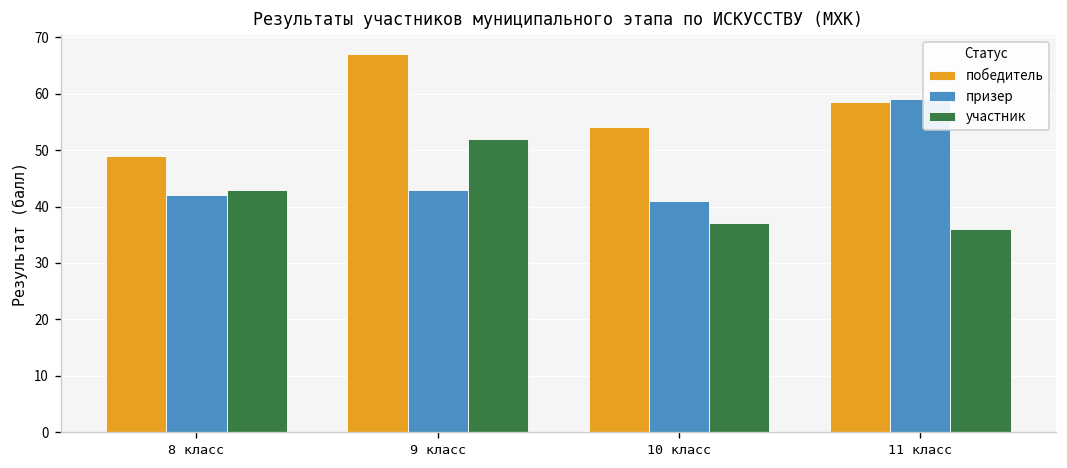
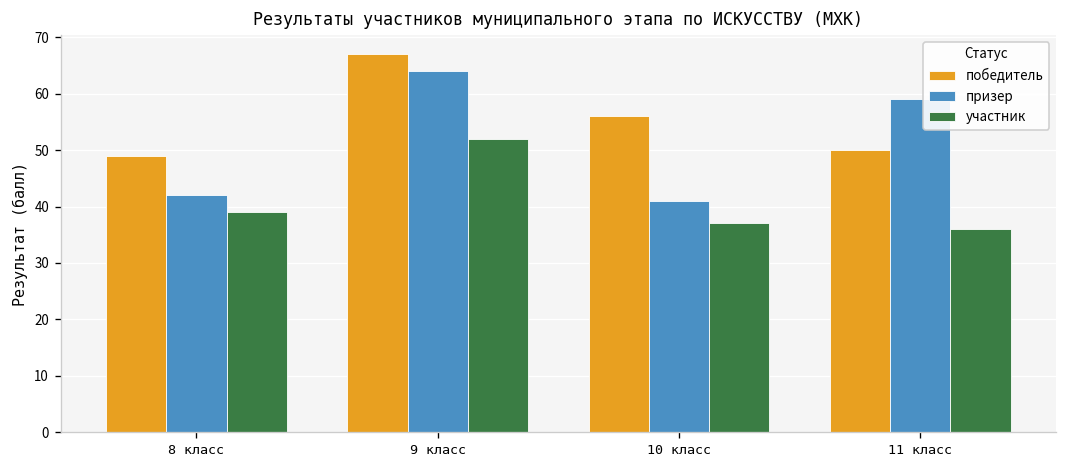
участник, 8 класс: 43 -> 39
призер, 9 класс: 43 -> 64
победитель, 10 класс: 54 -> 56
победитель, 11 класс: 59 -> 50
